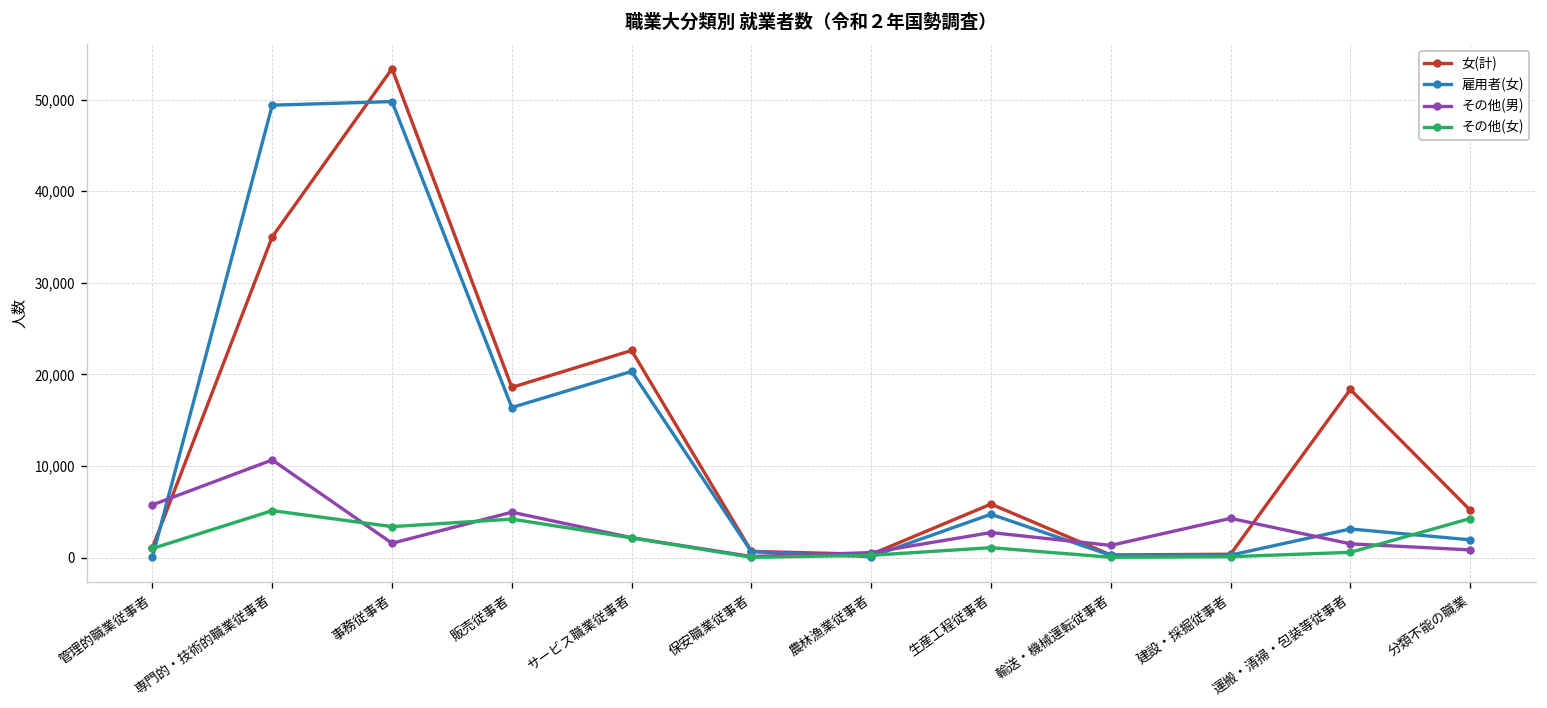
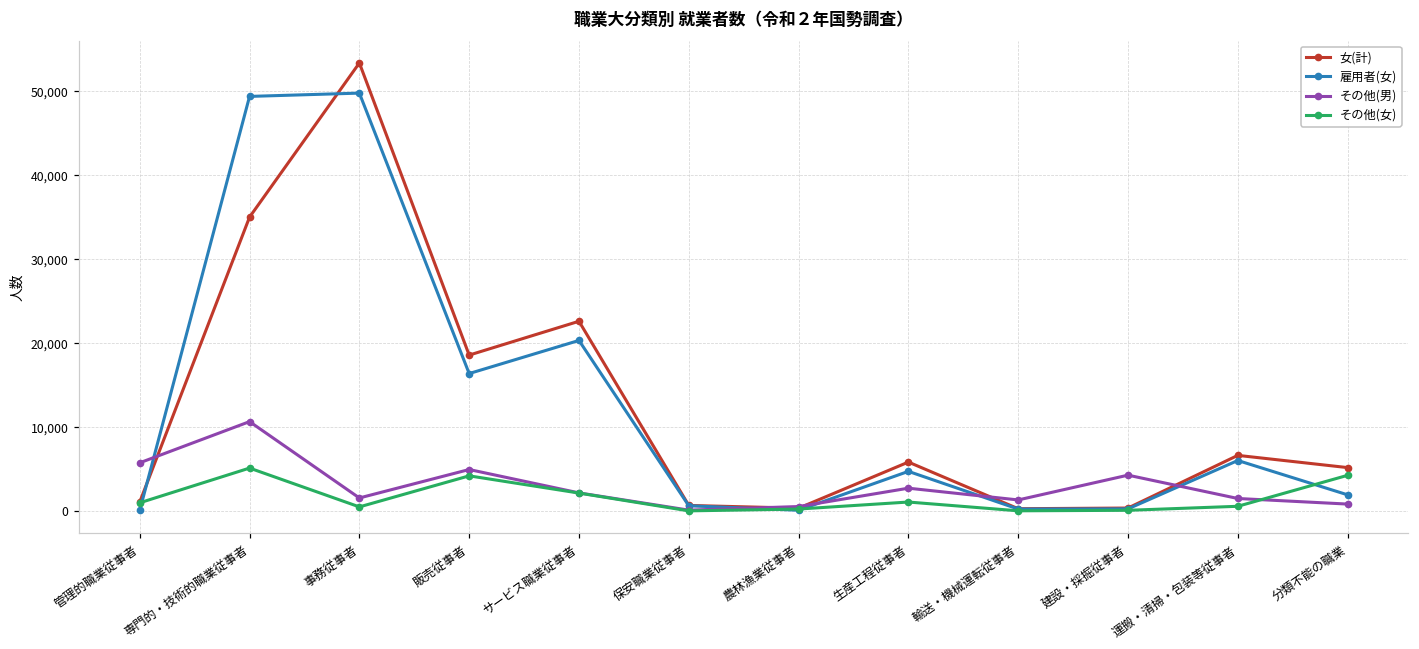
その他(女), 事務従事者: 3,000 -> 1,000
女(計), 運搬・清掃・包装等従事者: 18,000 -> 7,000
雇用者(女), 運搬・清掃・包装等従事者: 3,000 -> 6,000
